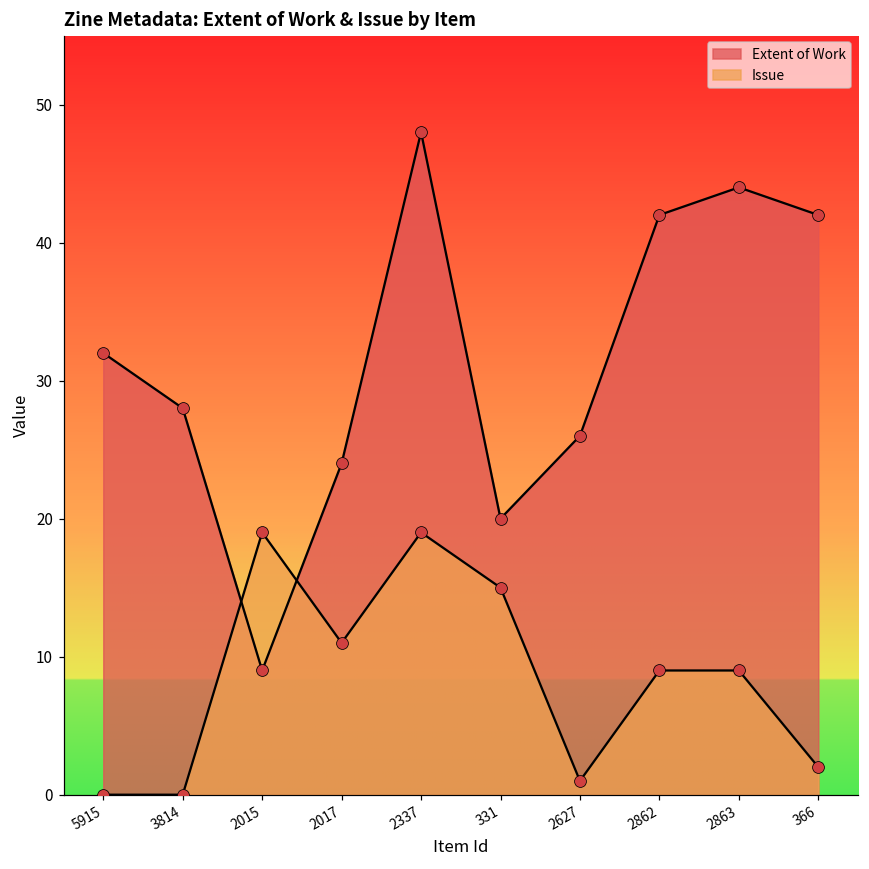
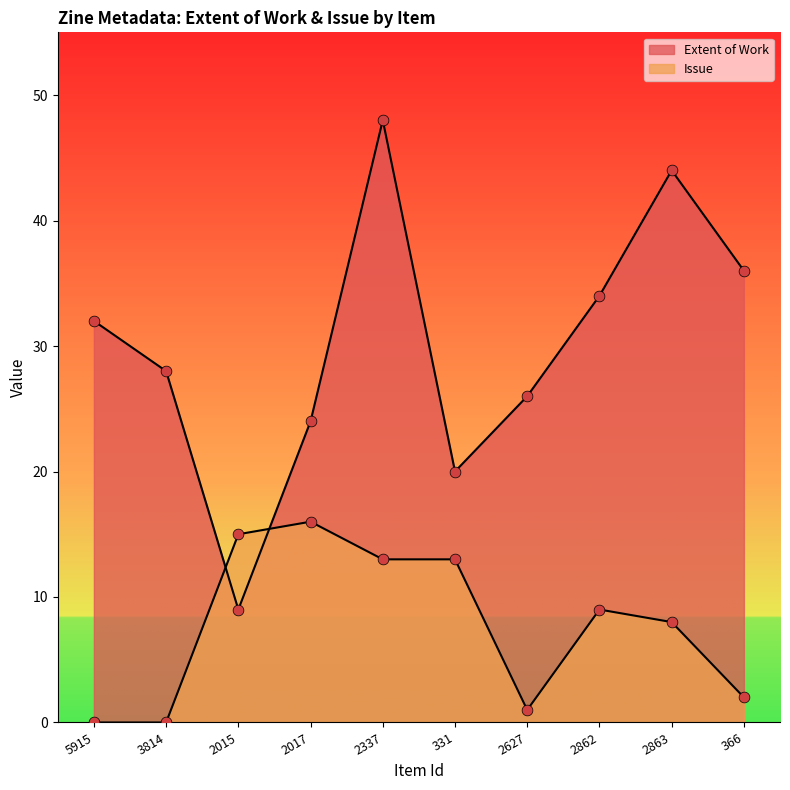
Issue, 2015: 19 -> 15
Issue, 2017: 11 -> 16
Issue, 2337: 19 -> 13
Issue, 331: 15 -> 13
Extent of Work, 2862: 42 -> 34
Issue, 2863: 9 -> 8
Extent of Work, 366: 42 -> 36
